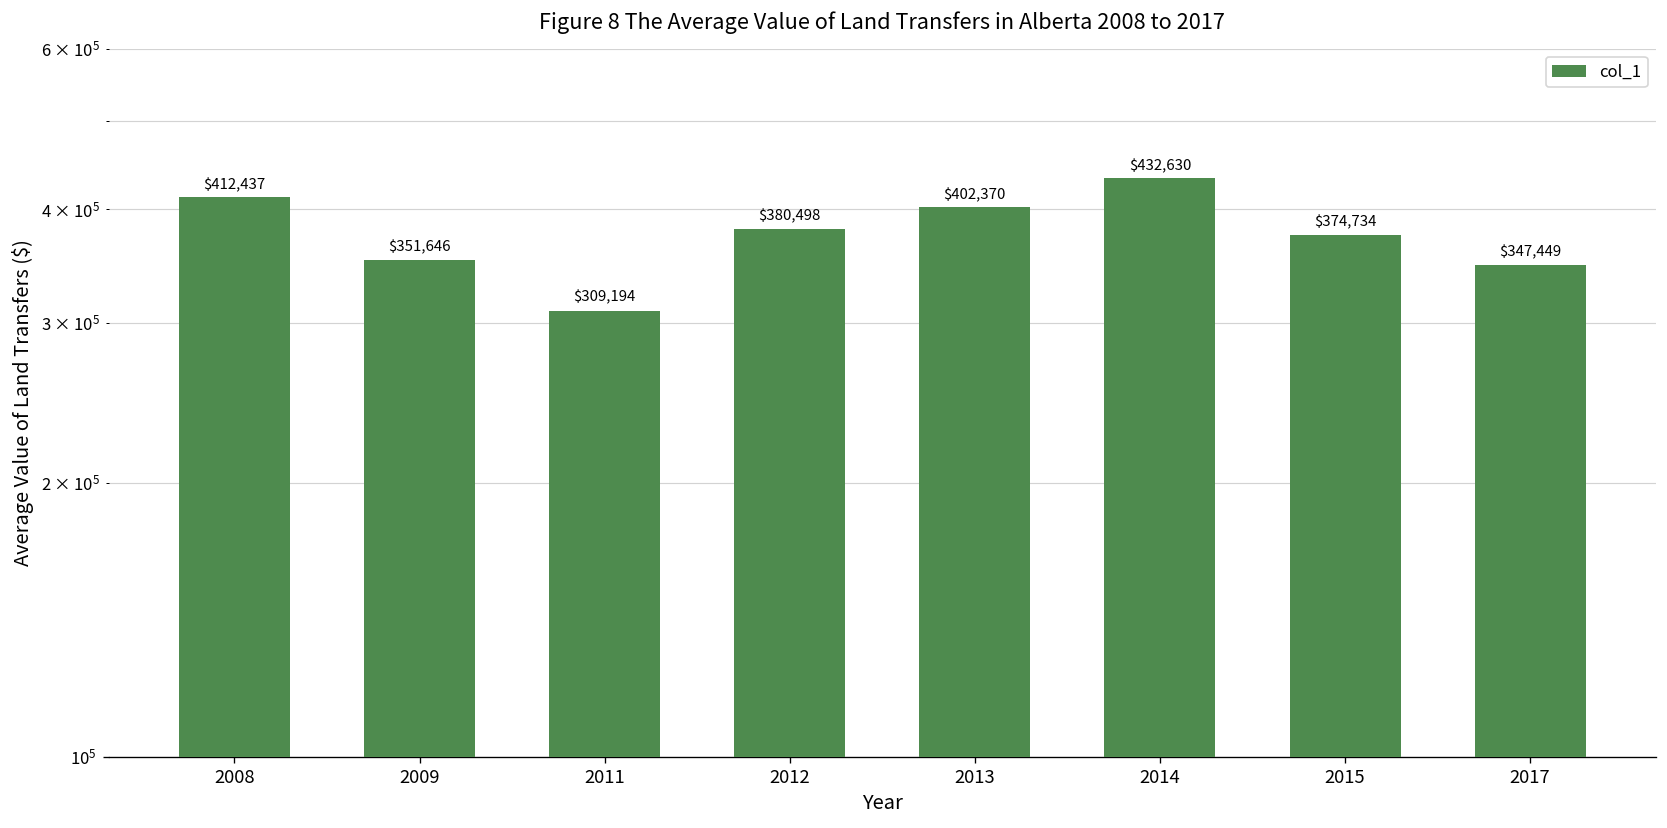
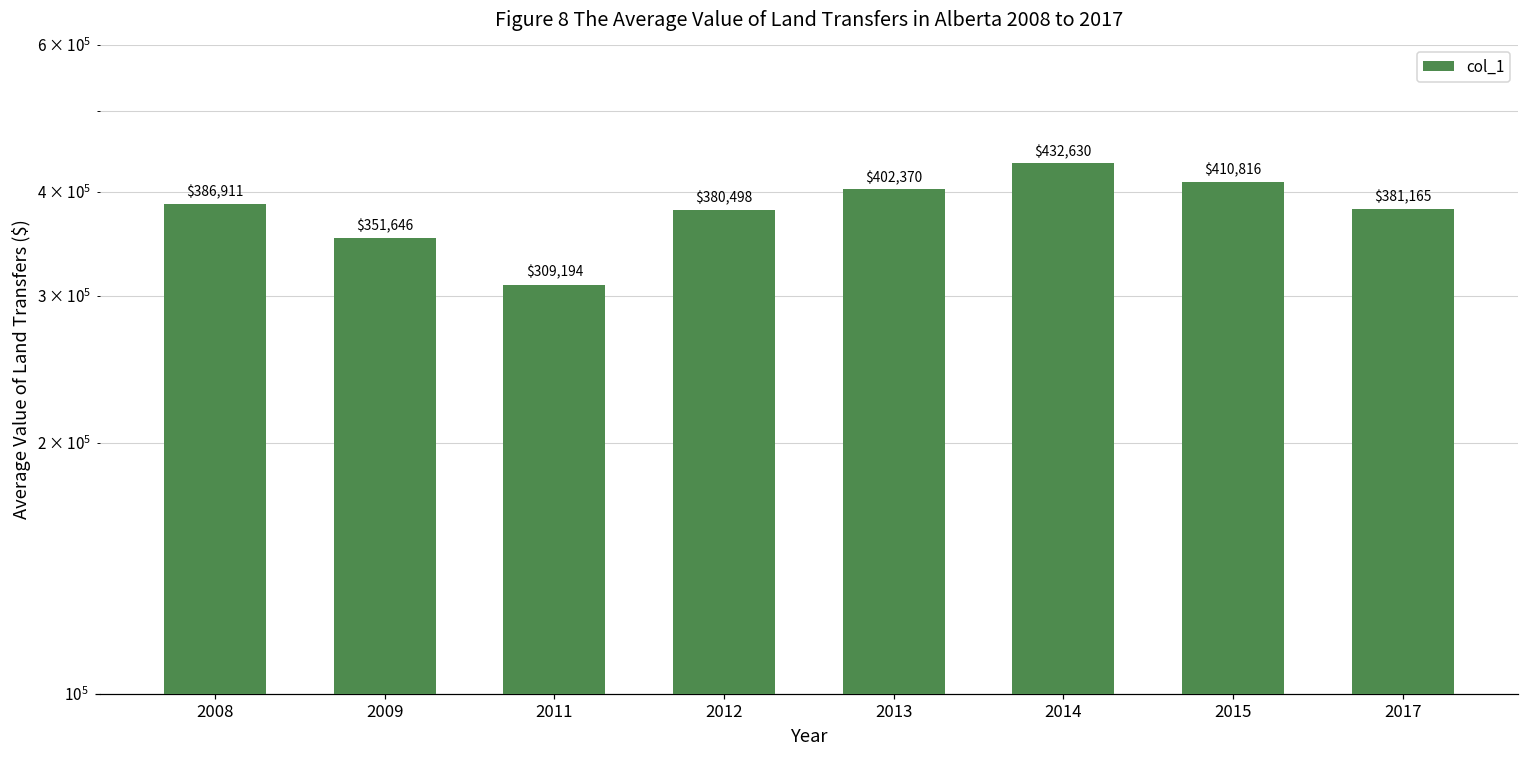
2008: $412,437 -> $386,911
2015: $374,734 -> $410,816
2017: $347,449 -> $381,165
